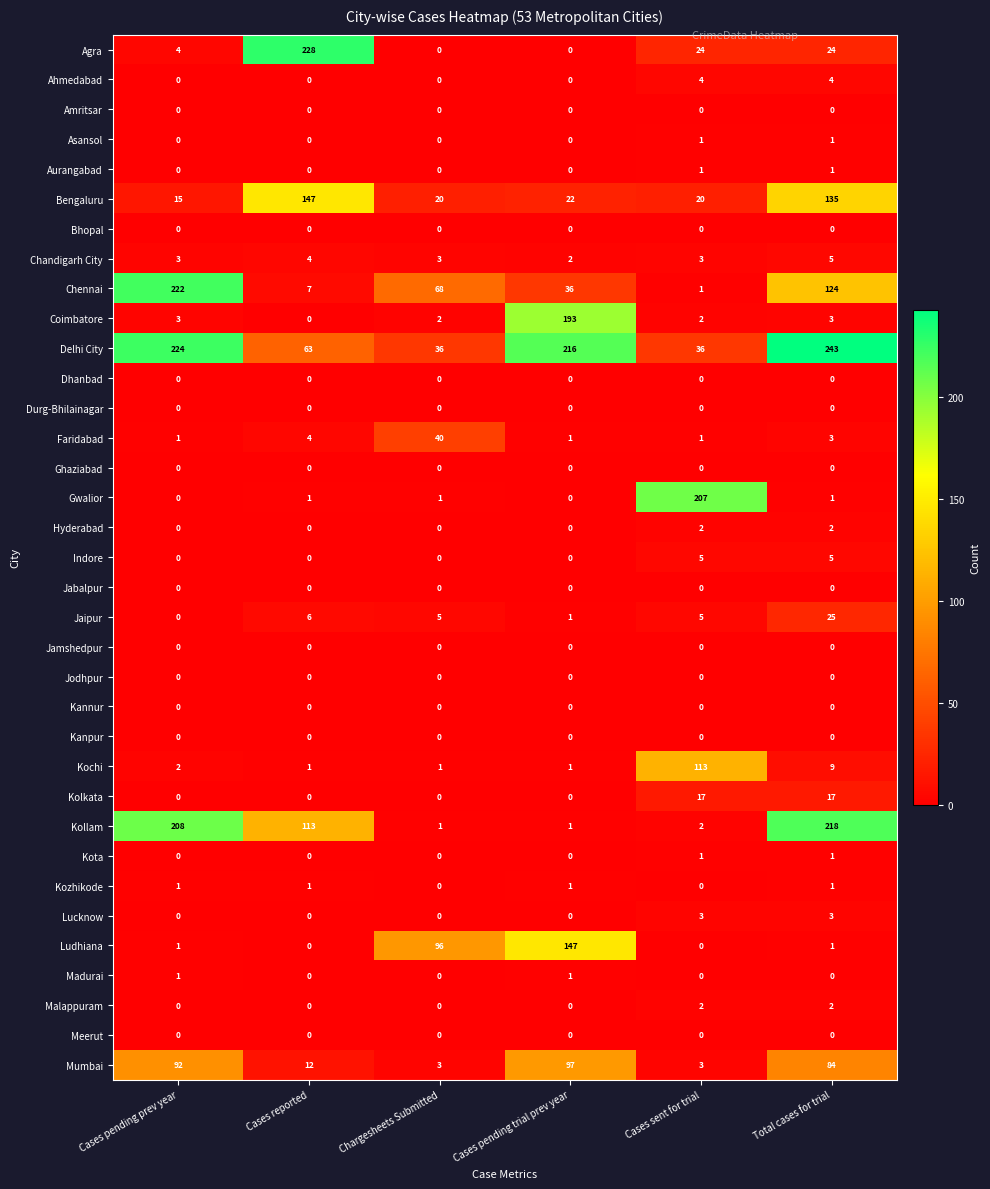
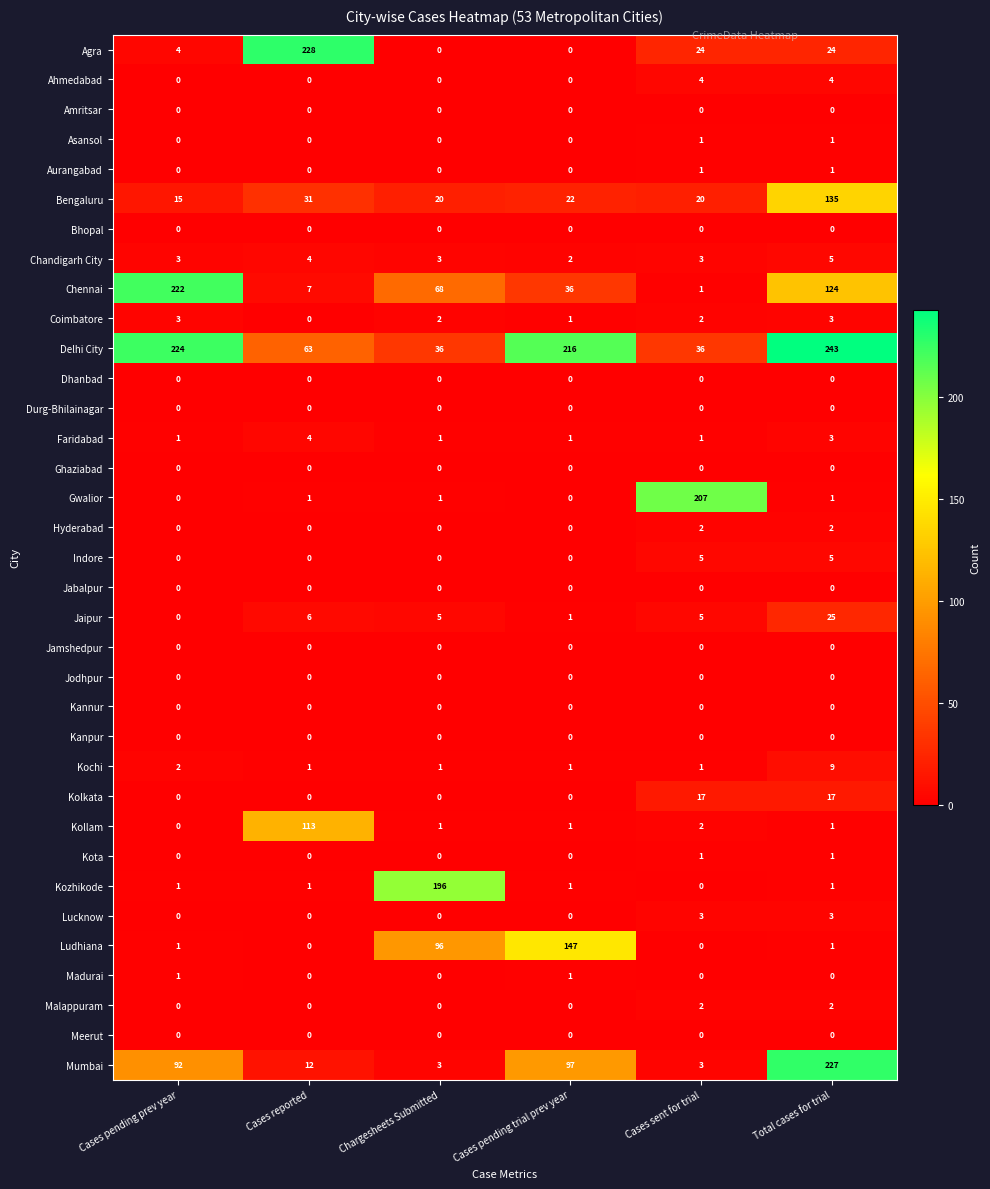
Bengaluru, Cases reported: 147 -> 31
Coimbatore, Cases pending trial prev year: 193 -> 1
Faridabad, Chargesheets Submitted: 40 -> 1
Kochi, Cases sent for trial: 113 -> 1
Kollam, Cases pending prev year: 208 -> 0
Kollam, Total cases for trial: 218 -> 1
Kozhikode, Chargesheets Submitted: 0 -> 196
Mumbai, Total cases for trial: 84 -> 227
